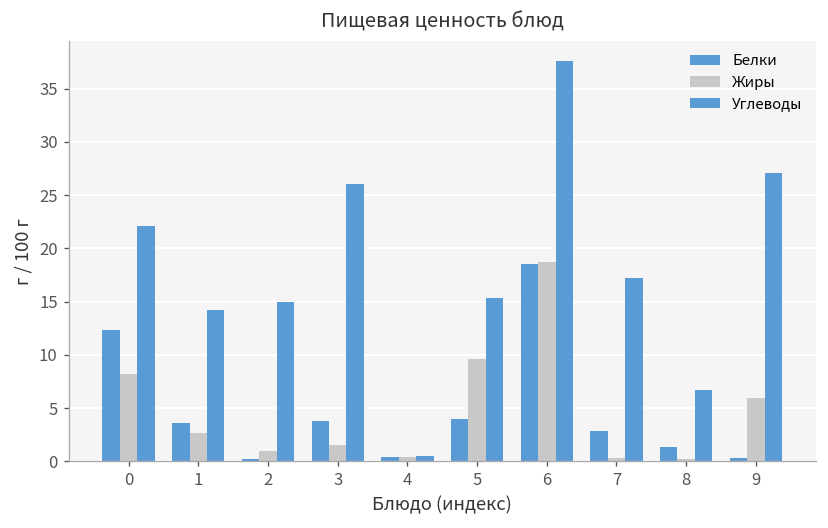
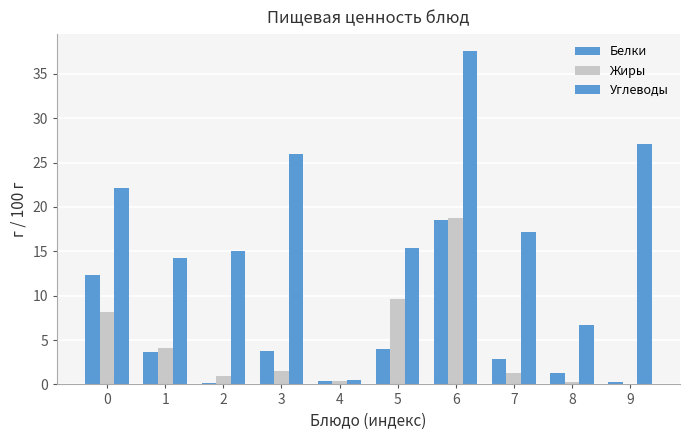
Жиры, 1: 3 -> 4
Жиры, 7: 0 -> 1
Жиры, 9: 6 -> 0
